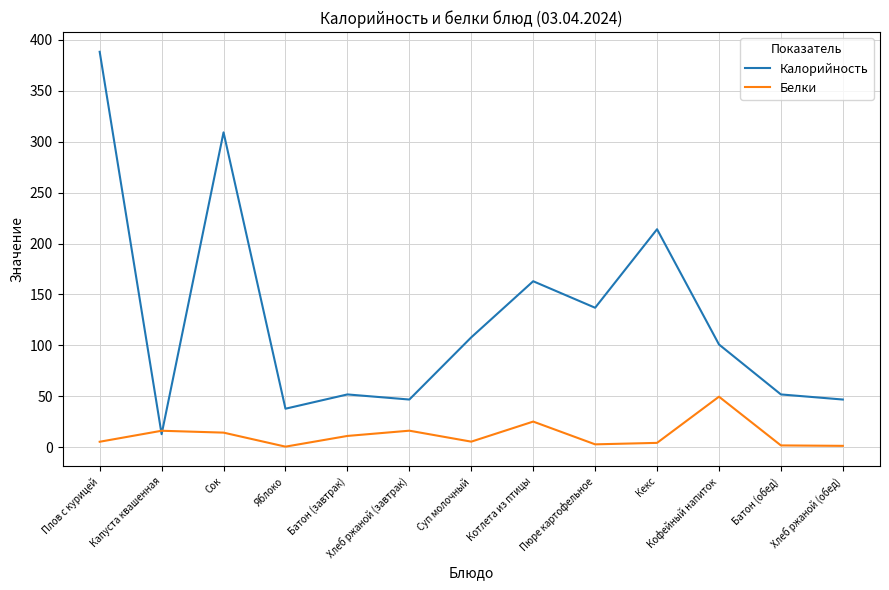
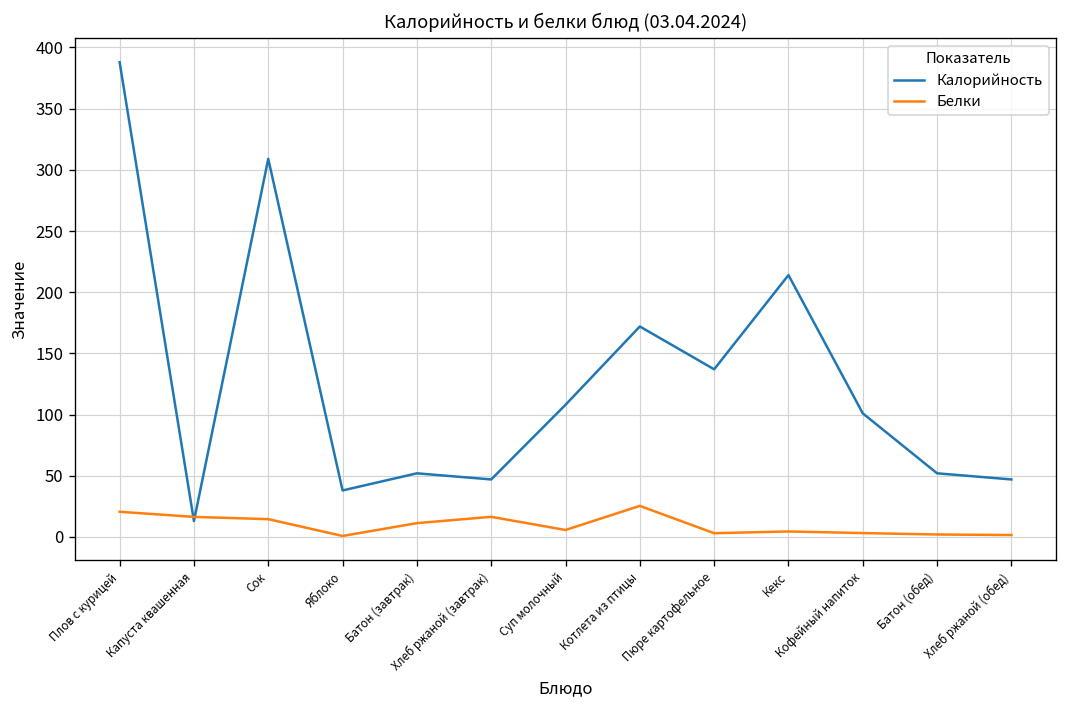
Белки, Плов с курицей: 6 -> 21
Калорийность, Котлета из птицы: 163 -> 172
Белки, Кофейный напиток: 50 -> 3
